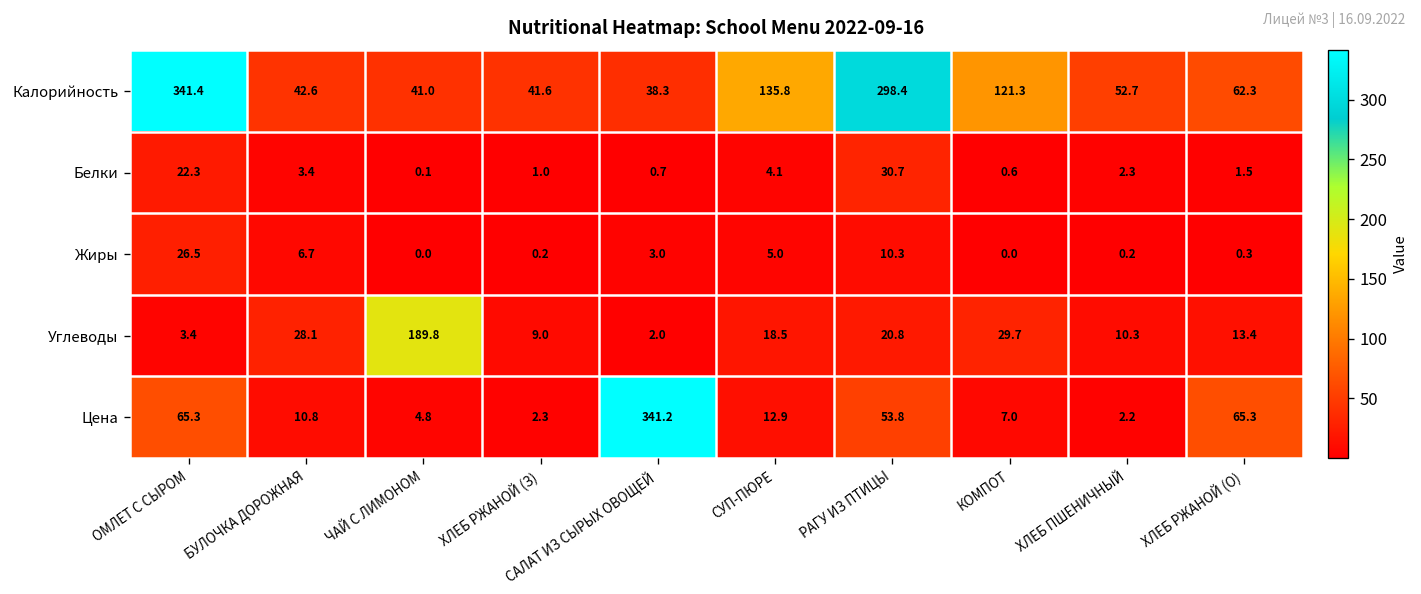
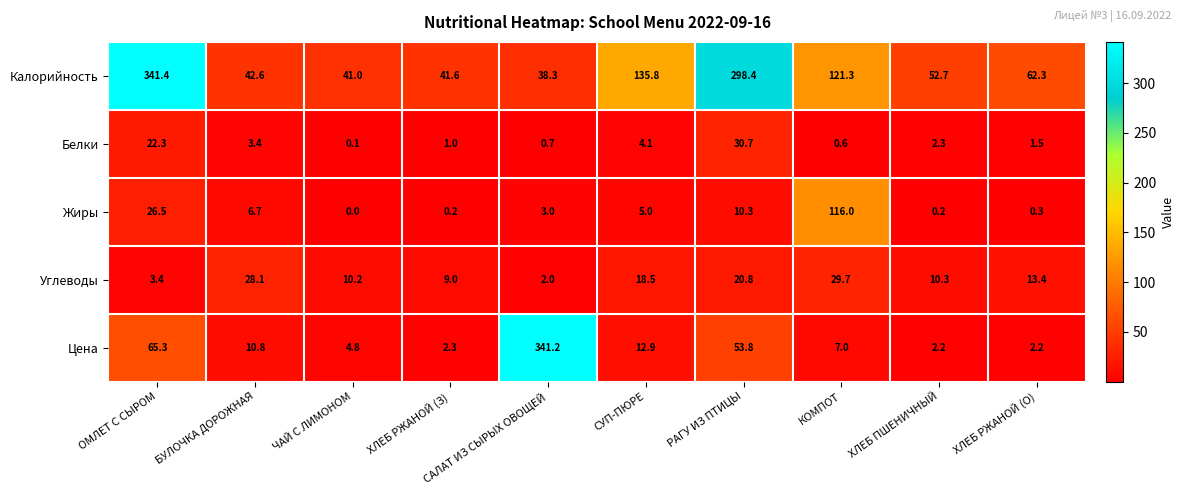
Жиры, КОМПОТ: 0.0 -> 116.0
Углеводы, ЧАЙ С ЛИМОНОМ: 189.8 -> 10.2
Цена, ХЛЕБ РЖАНОЙ (О): 65.3 -> 2.2
